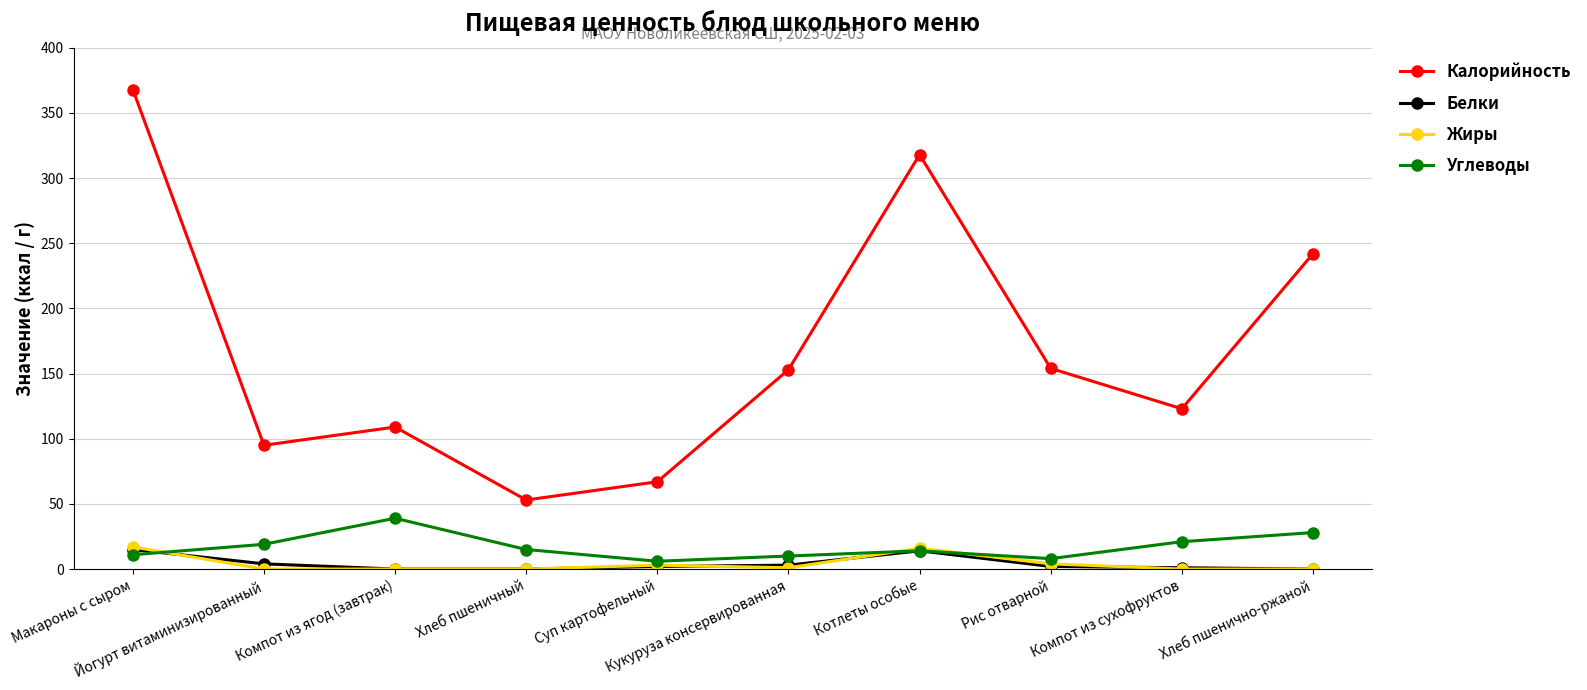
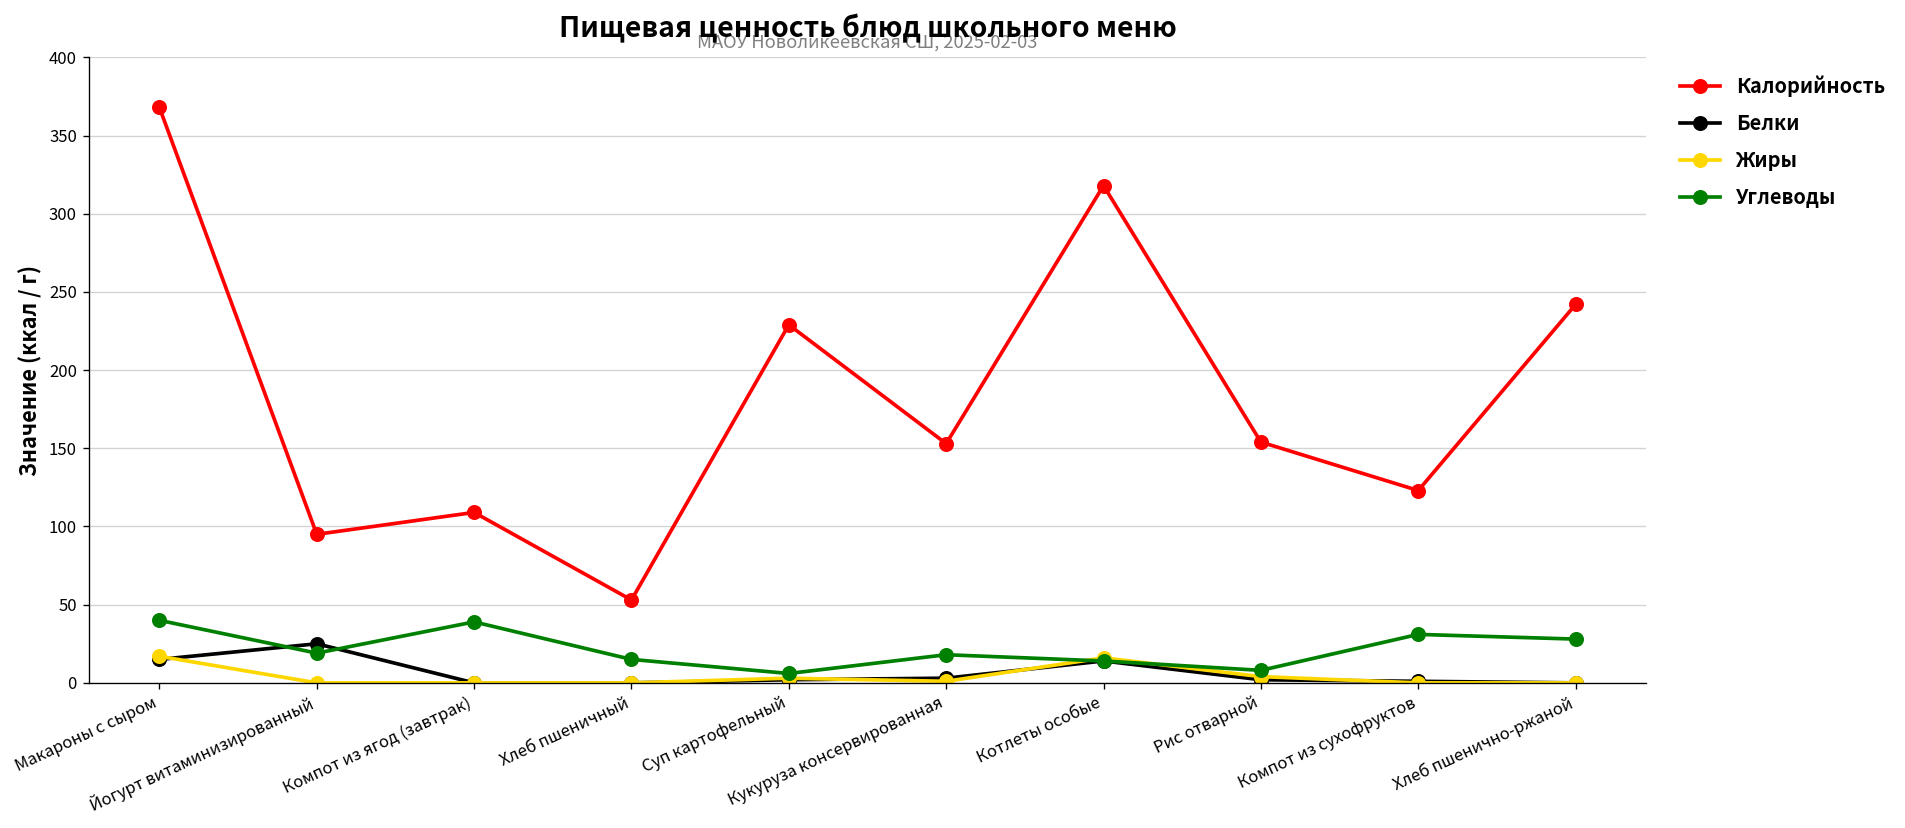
Углеводы, Макароны с сыром: 11 -> 40
Белки, Йогурт витаминизированный: 4 -> 25
Калорийность, Суп картофельный: 67 -> 229
Углеводы, Кукуруза консервированная: 10 -> 18
Углеводы, Компот из сухофруктов: 21 -> 31
